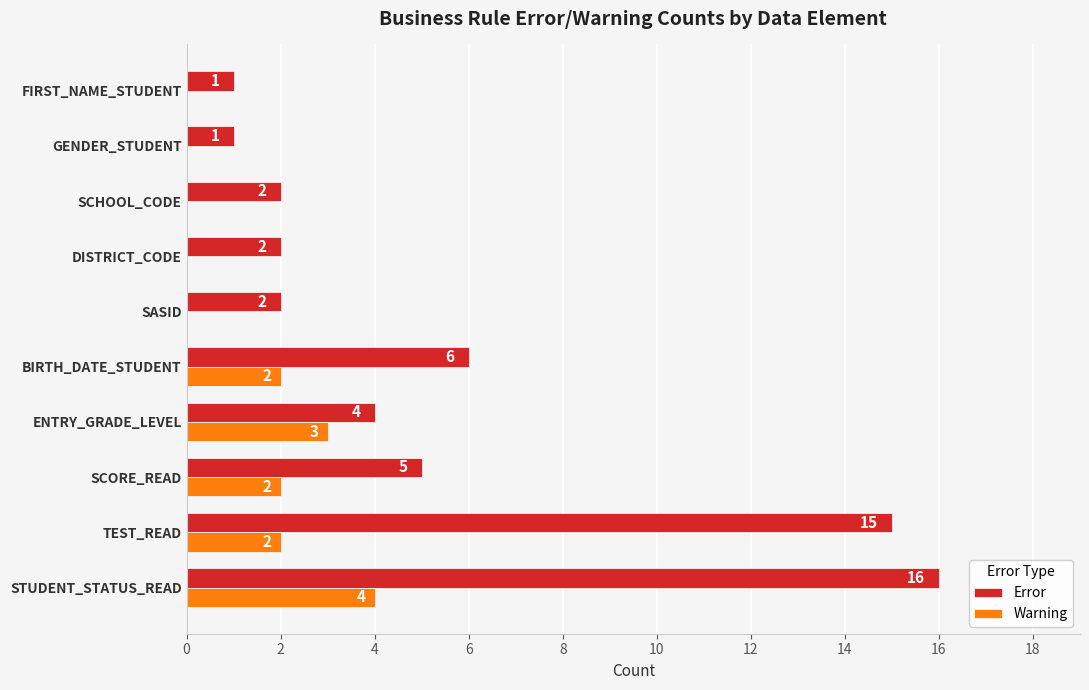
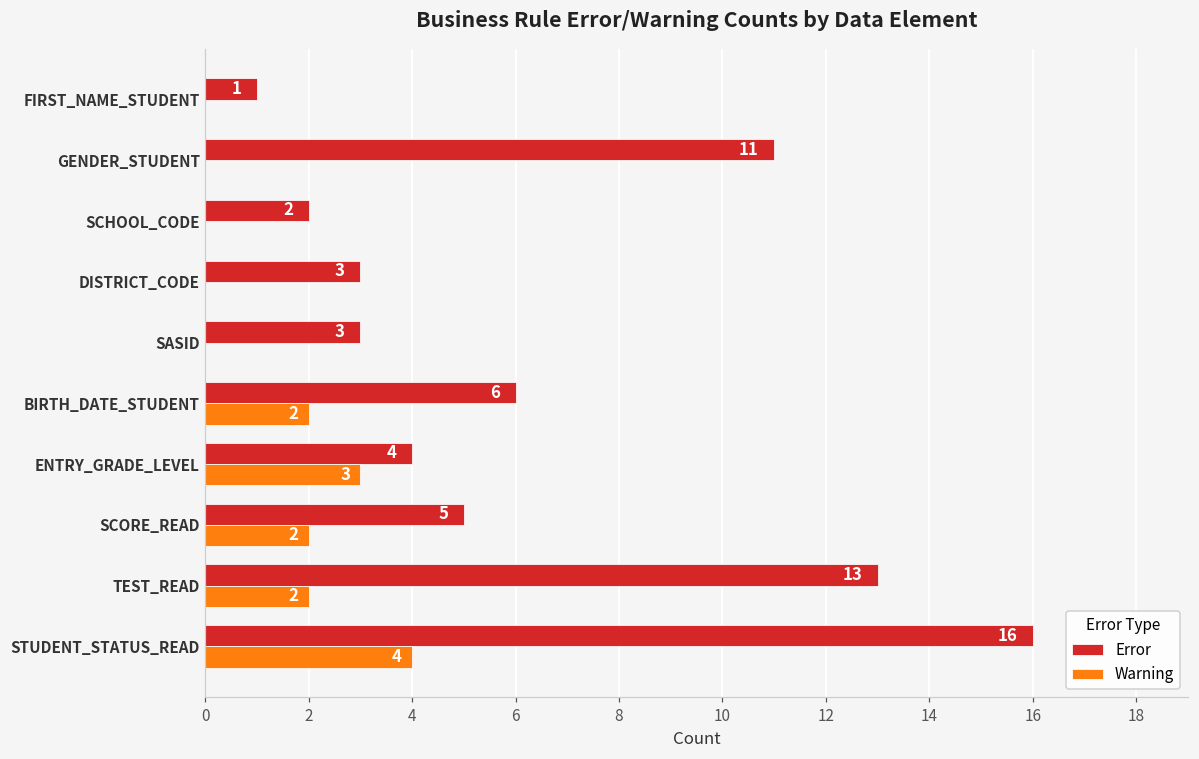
Error, GENDER_STUDENT: 1 -> 11
Error, DISTRICT_CODE: 2 -> 3
Error, SASID: 2 -> 3
Error, TEST_READ: 15 -> 13
